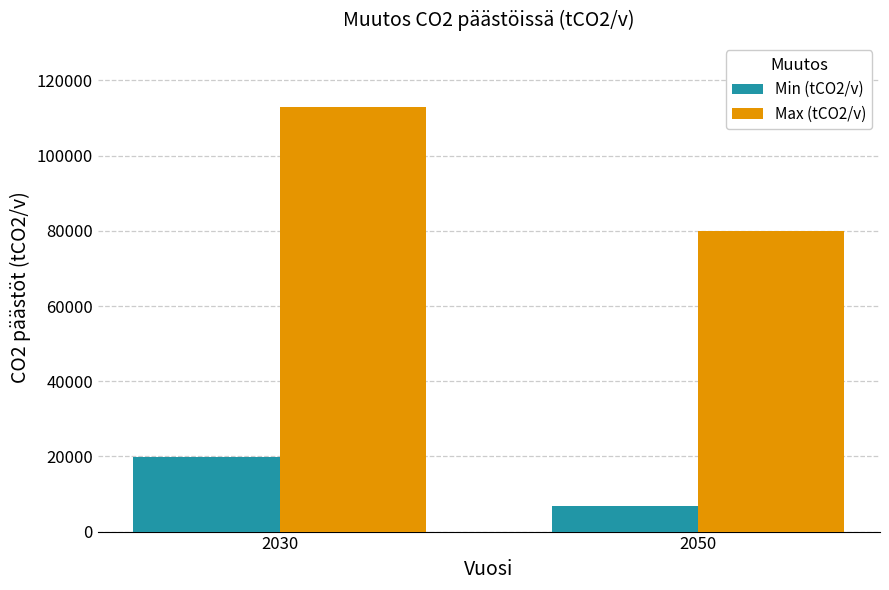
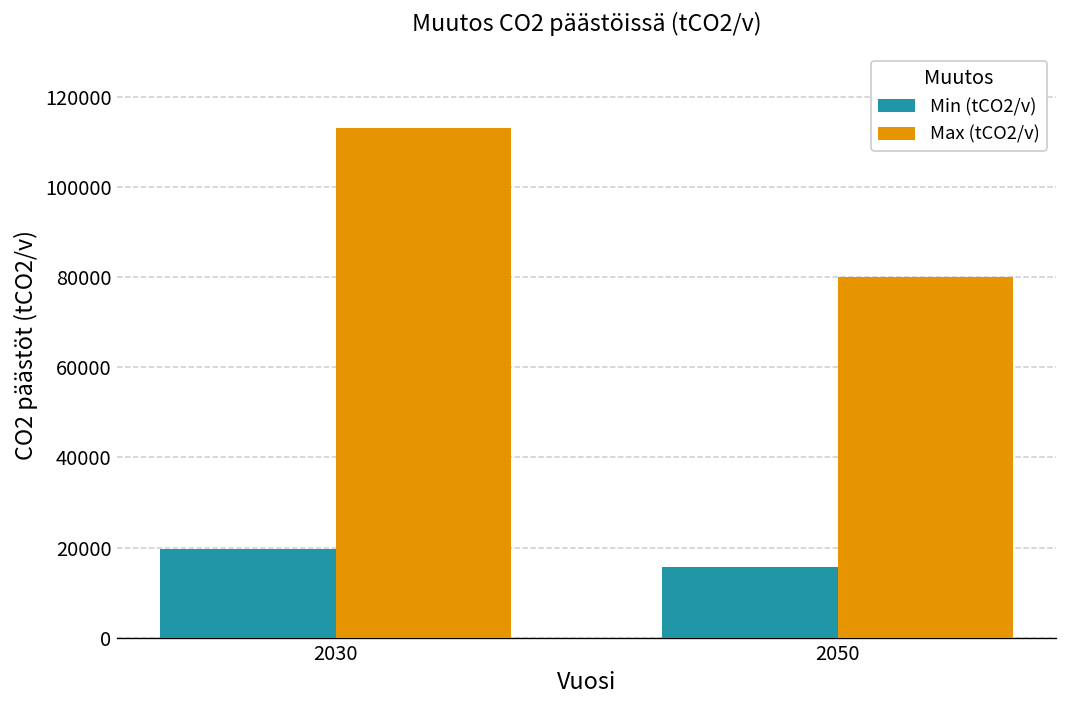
Min (tCO2/v), 2050: 7000 -> 16000
